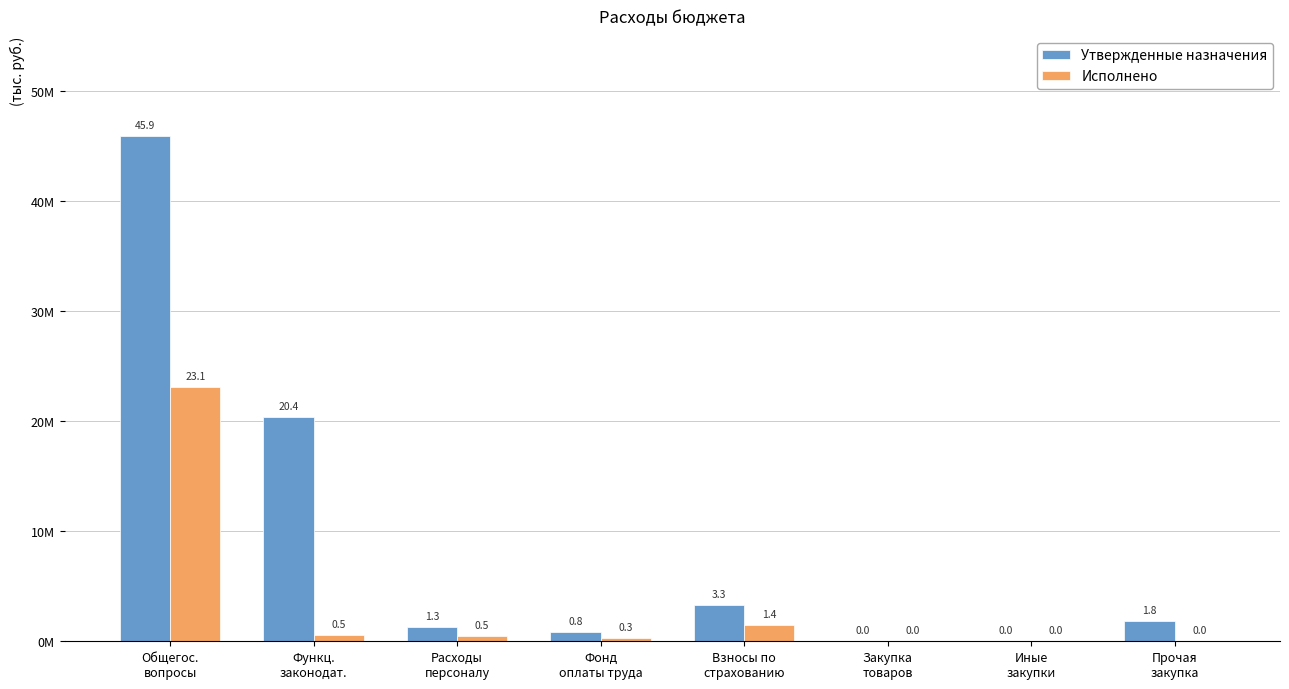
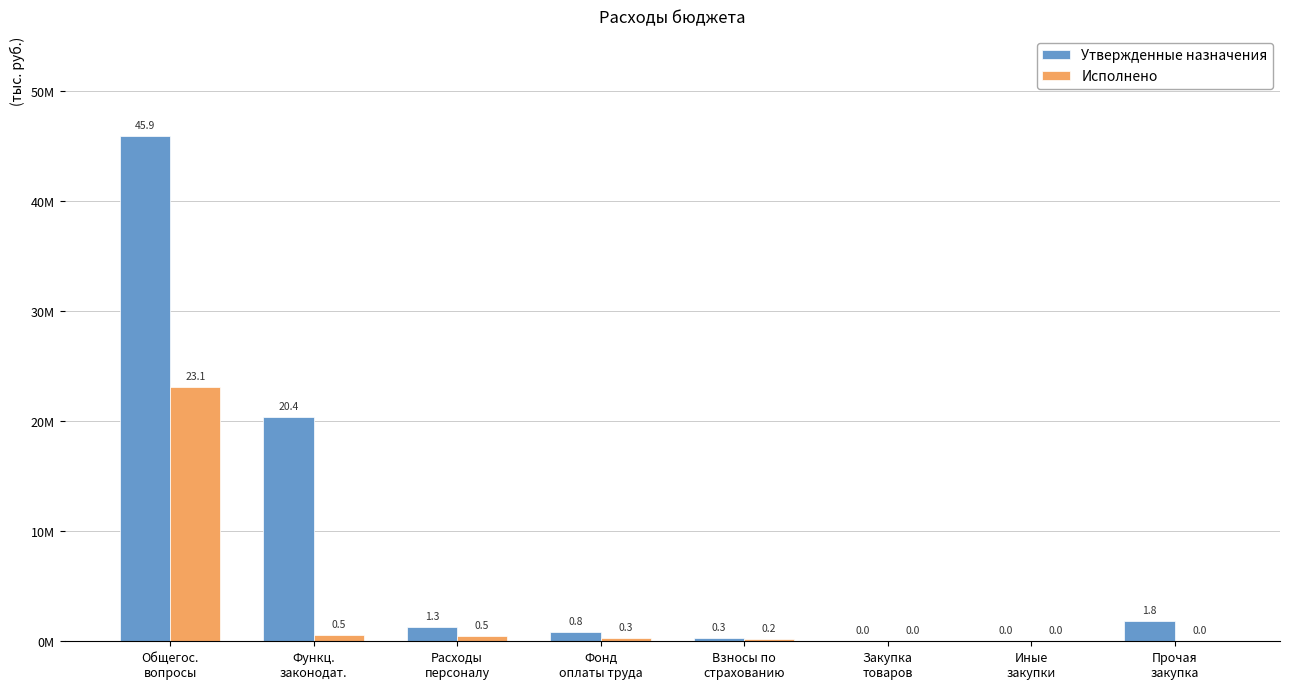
Утвержденные назначения, Взносы по страхованию: 3.3 -> 0.3
Исполнено, Взносы по страхованию: 1.4 -> 0.2
